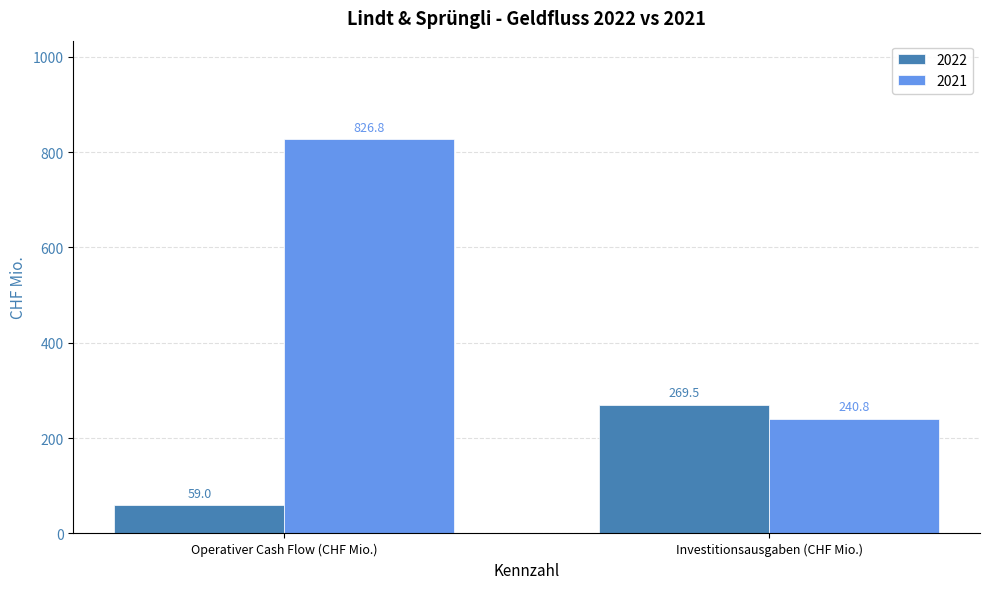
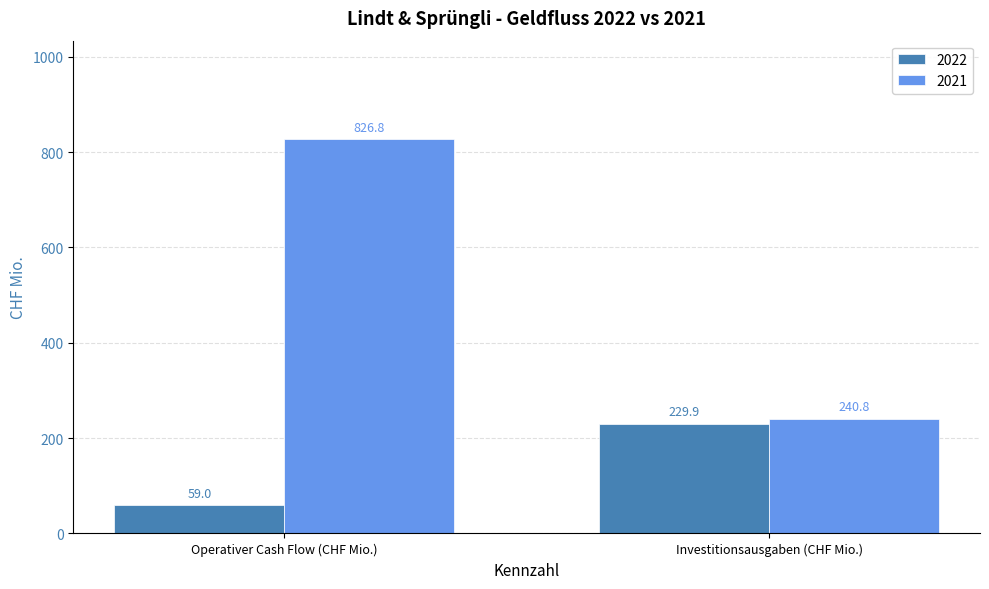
2022, Investitionsausgaben (CHF Mio.): 269.5 -> 229.9
